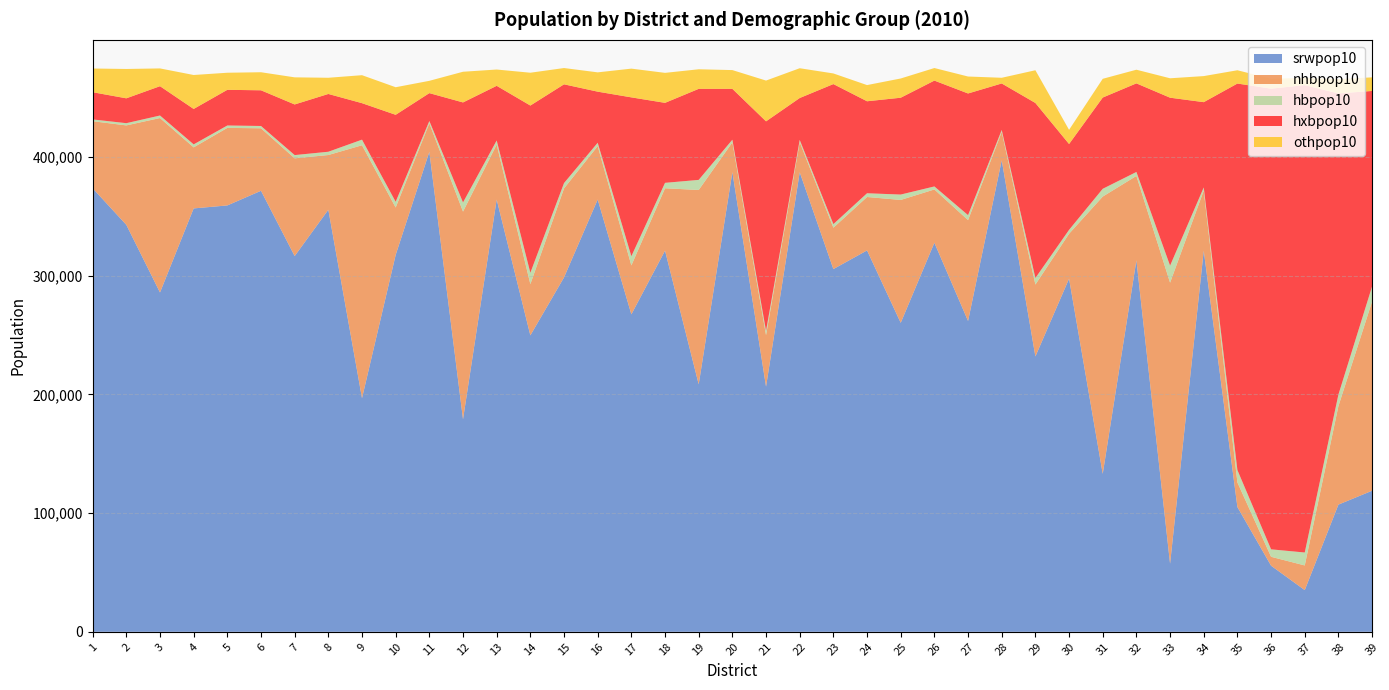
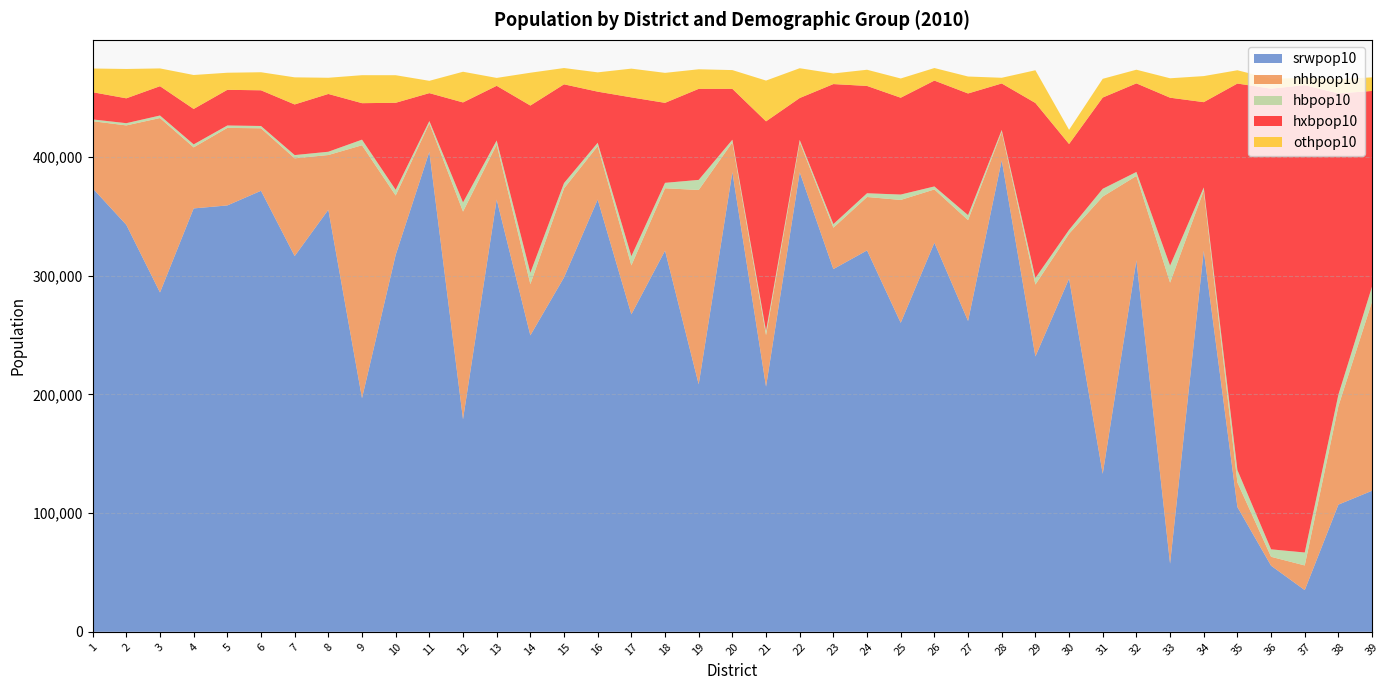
nhbpop10, 10: 40,000 -> 50,000
othpop10, 13: 14,000 -> 7,000
hxbpop10, 24: 77,000 -> 90,000
